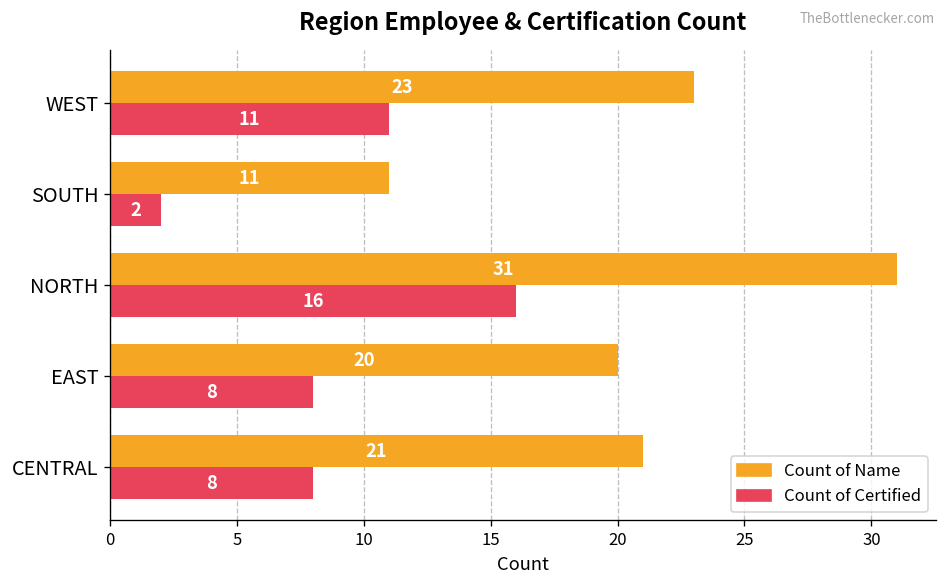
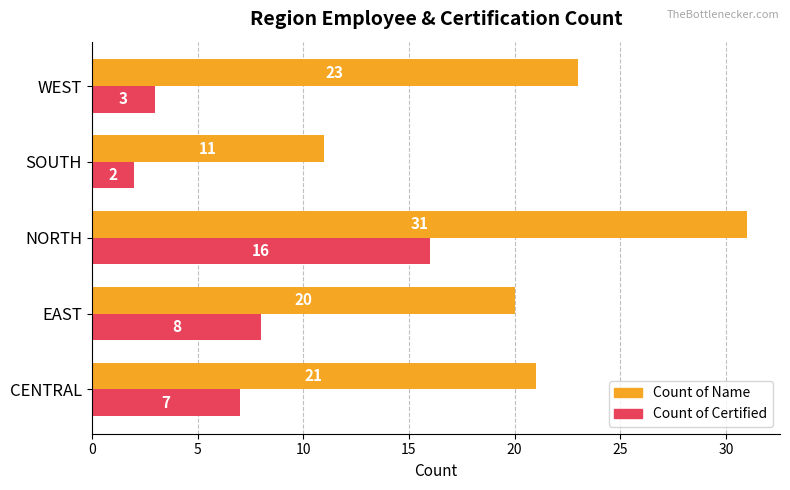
Count of Certified, WEST: 11 -> 3
Count of Certified, CENTRAL: 8 -> 7
